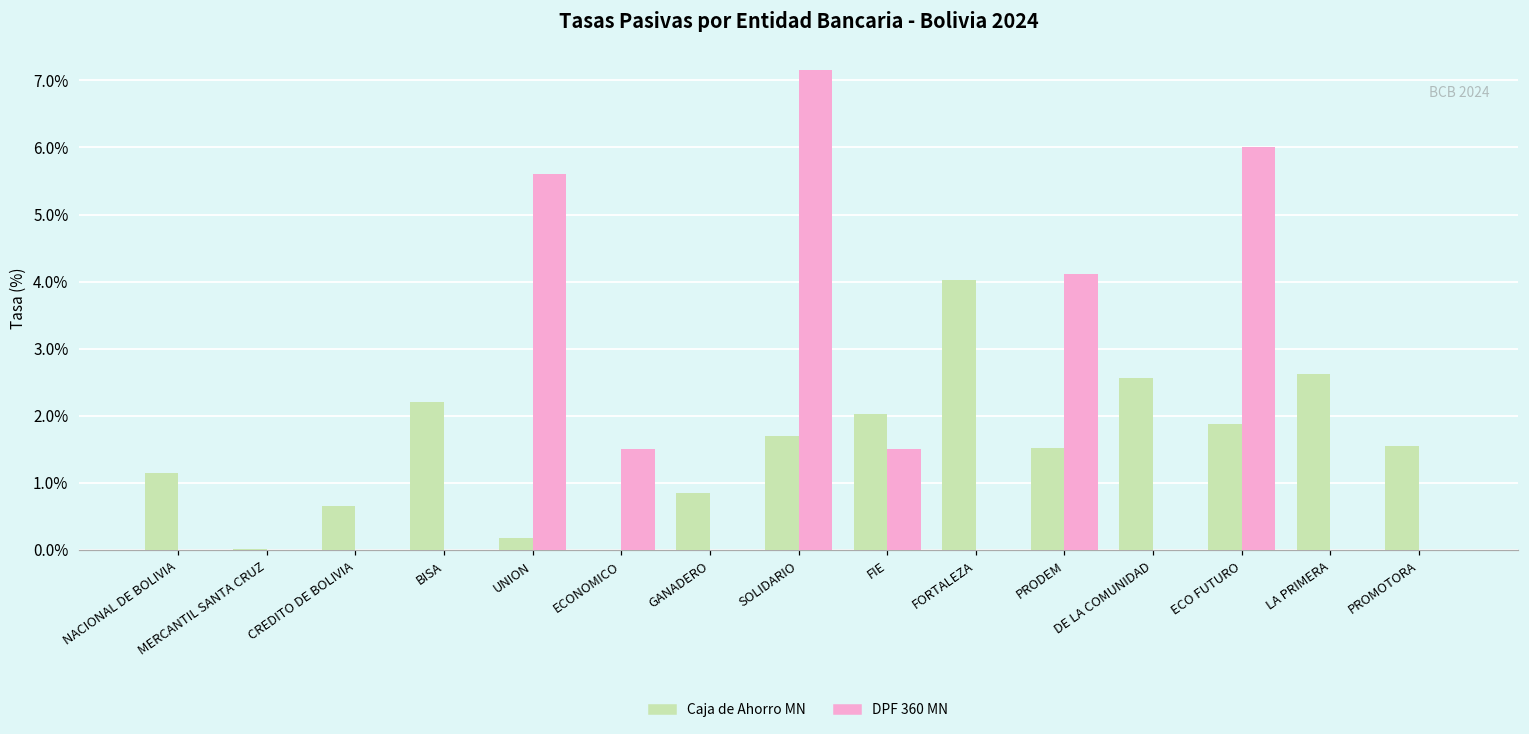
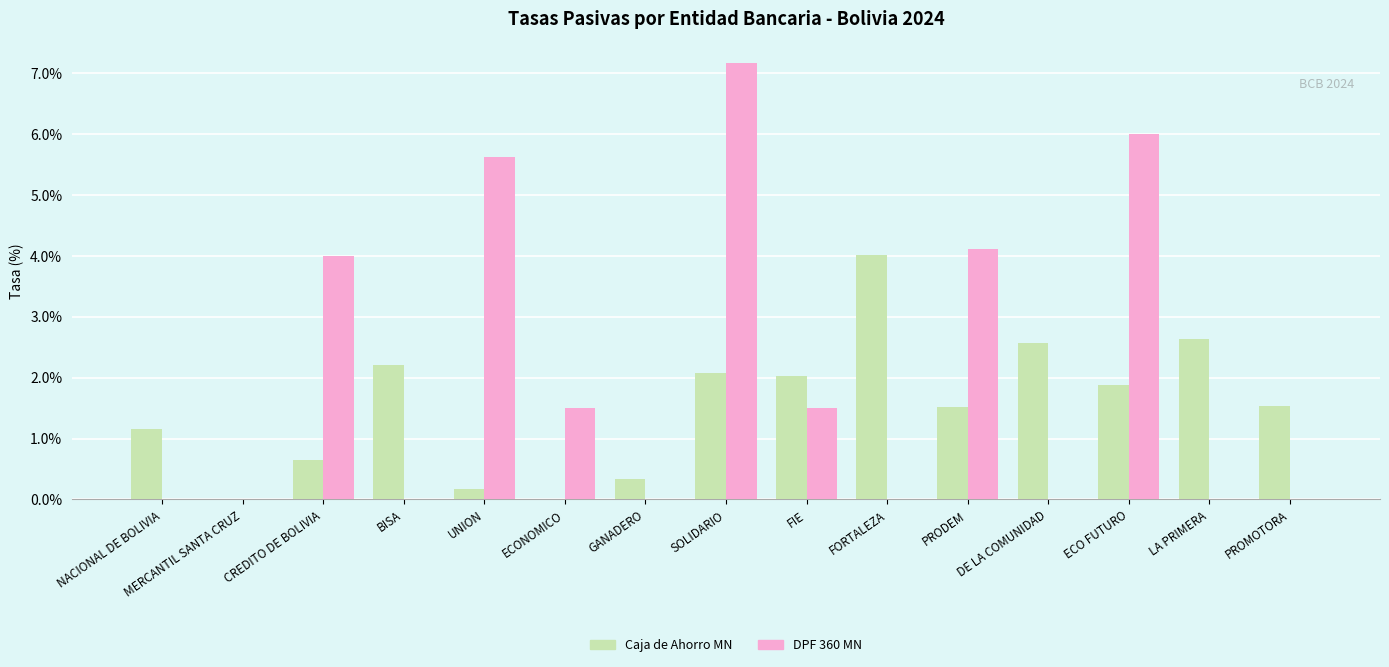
DPF 360 MN, CREDITO DE BOLIVIA: 0% -> 4%
Caja de Ahorro MN, GANADERO: 0.8% -> 0.3%
Caja de Ahorro MN, SOLIDARIO: 1.7% -> 2.1%
